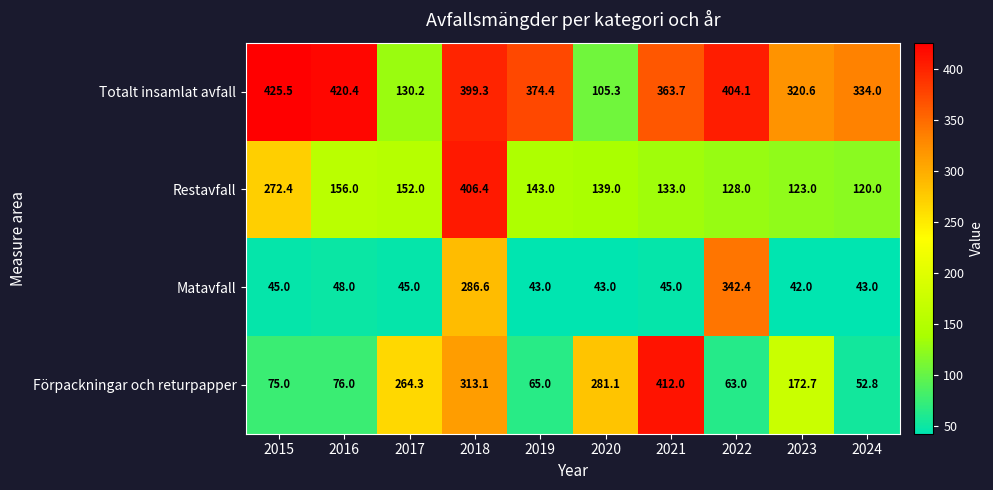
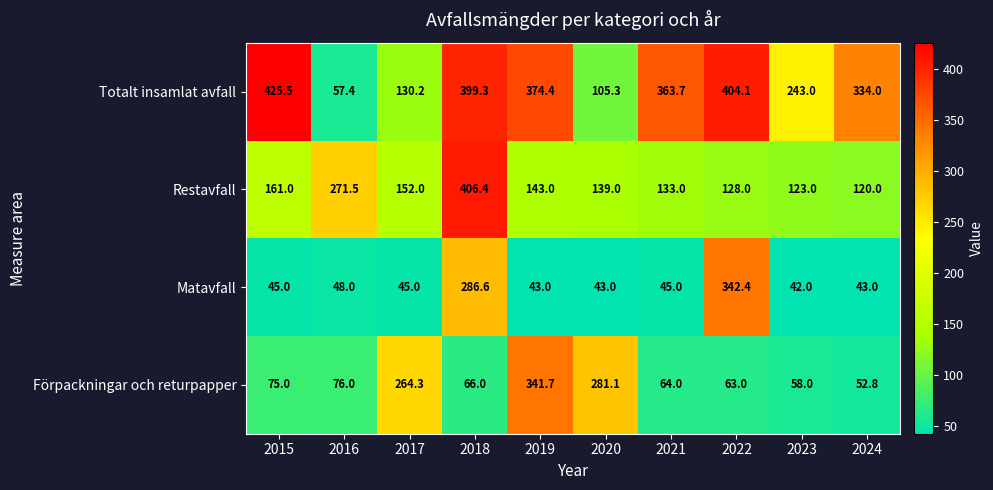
Totalt insamlat avfall, 2016: 420.4 -> 57.4
Totalt insamlat avfall, 2023: 320.6 -> 243.0
Restavfall, 2015: 272.4 -> 161.0
Restavfall, 2016: 156.0 -> 271.5
Förpackningar och returpapper, 2018: 313.1 -> 66.0
Förpackningar och returpapper, 2019: 65.0 -> 341.7
Förpackningar och returpapper, 2021: 412.0 -> 64.0
Förpackningar och returpapper, 2023: 172.7 -> 58.0
